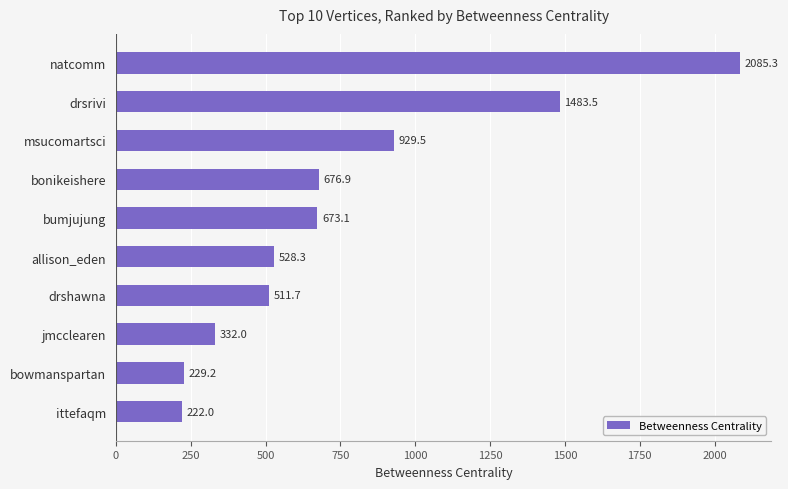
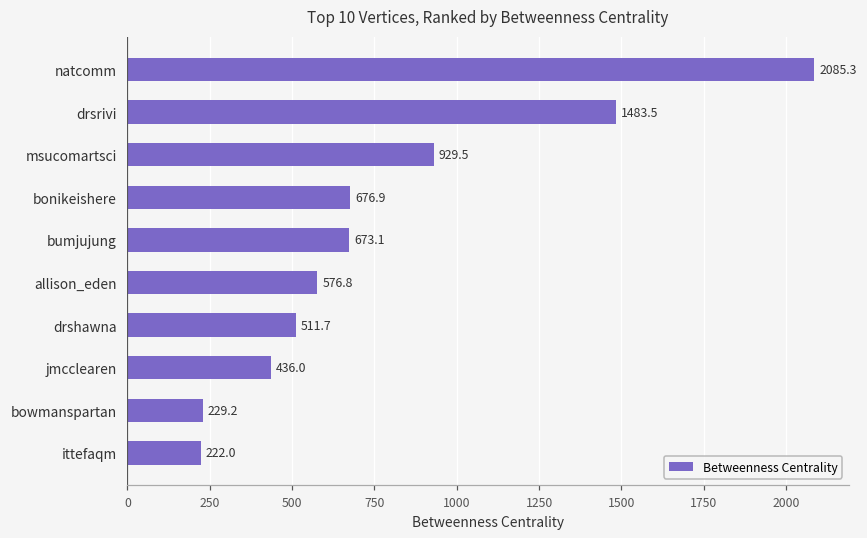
allison_eden: 528.3 -> 576.8
jmcclearen: 332.0 -> 436.0
